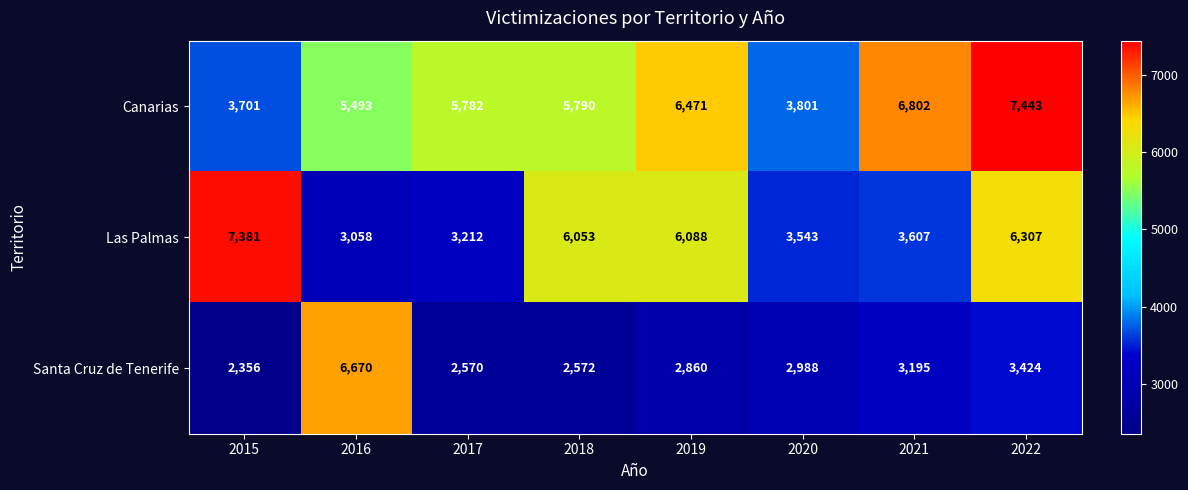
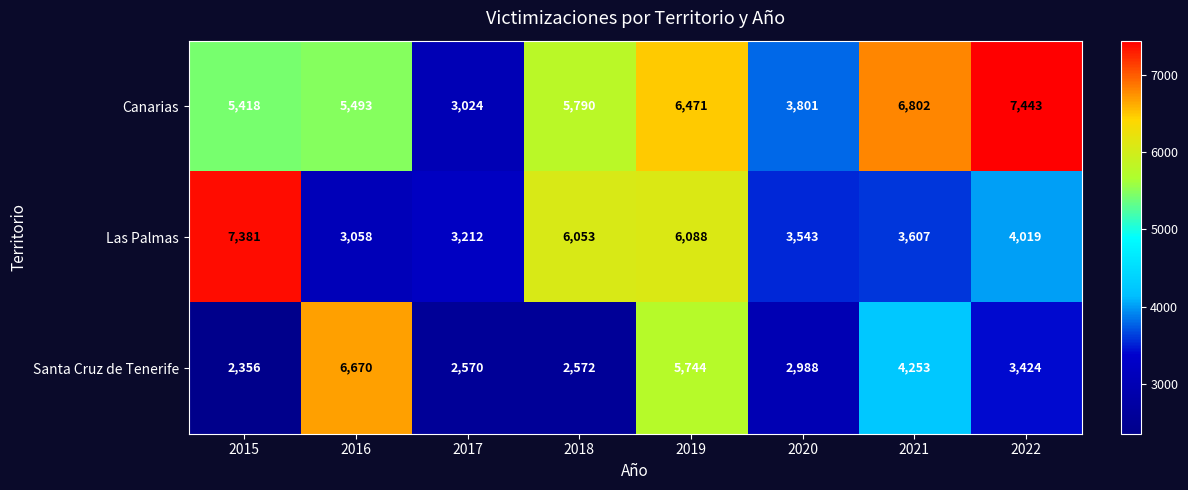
Canarias, 2015: 3,701 -> 5,418
Canarias, 2017: 5,782 -> 3,024
Las Palmas, 2022: 6,307 -> 4,019
Santa Cruz de Tenerife, 2019: 2,860 -> 5,744
Santa Cruz de Tenerife, 2021: 3,195 -> 4,253
